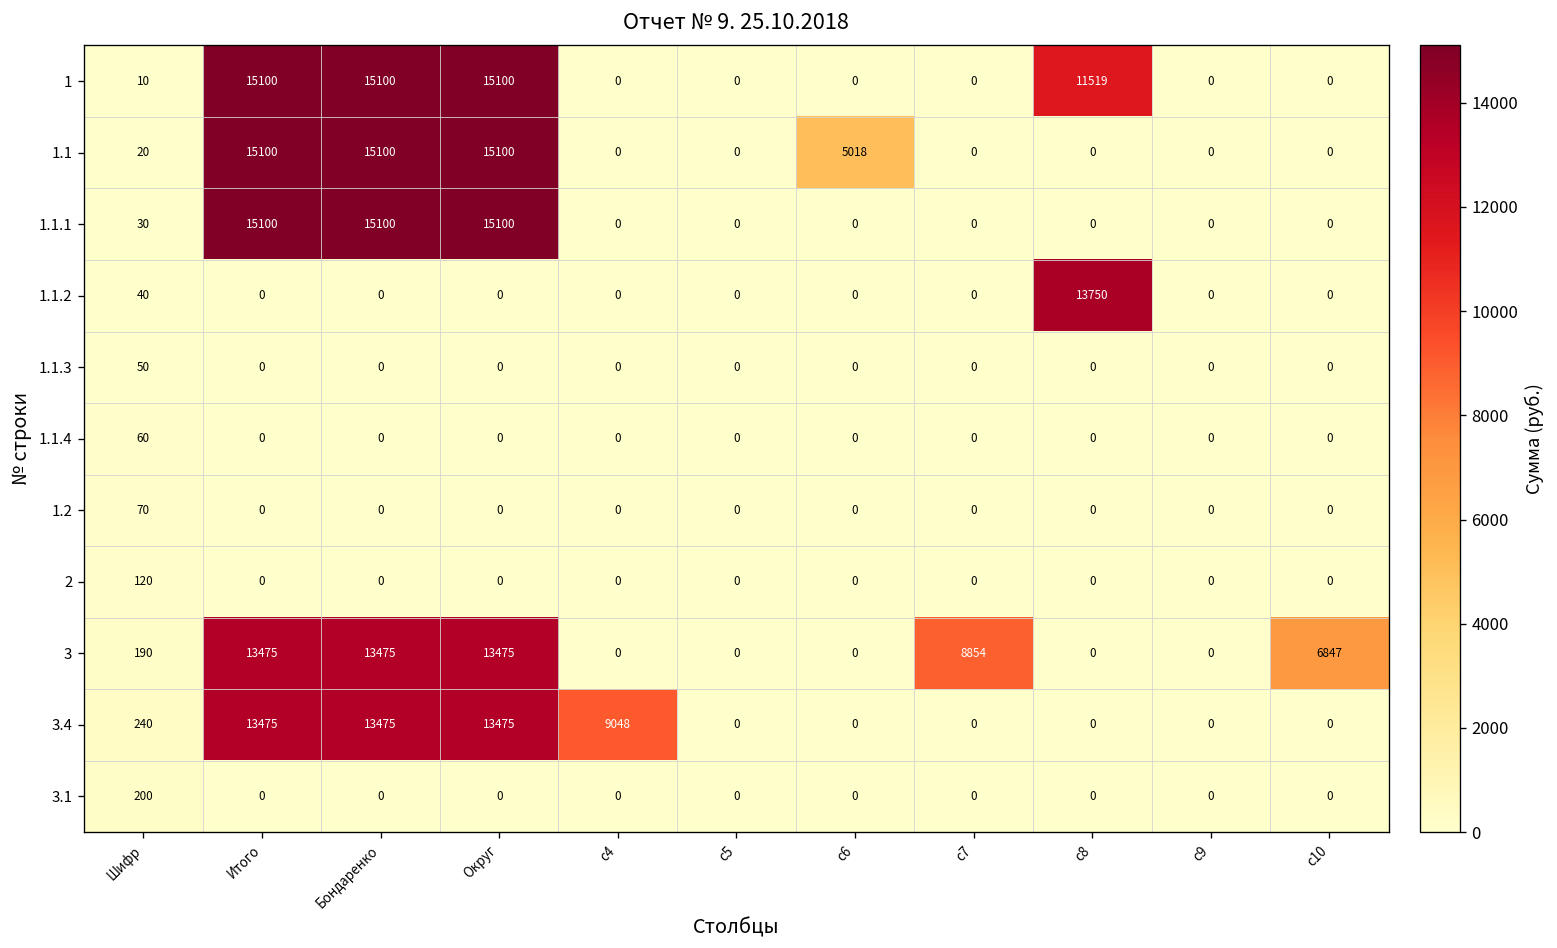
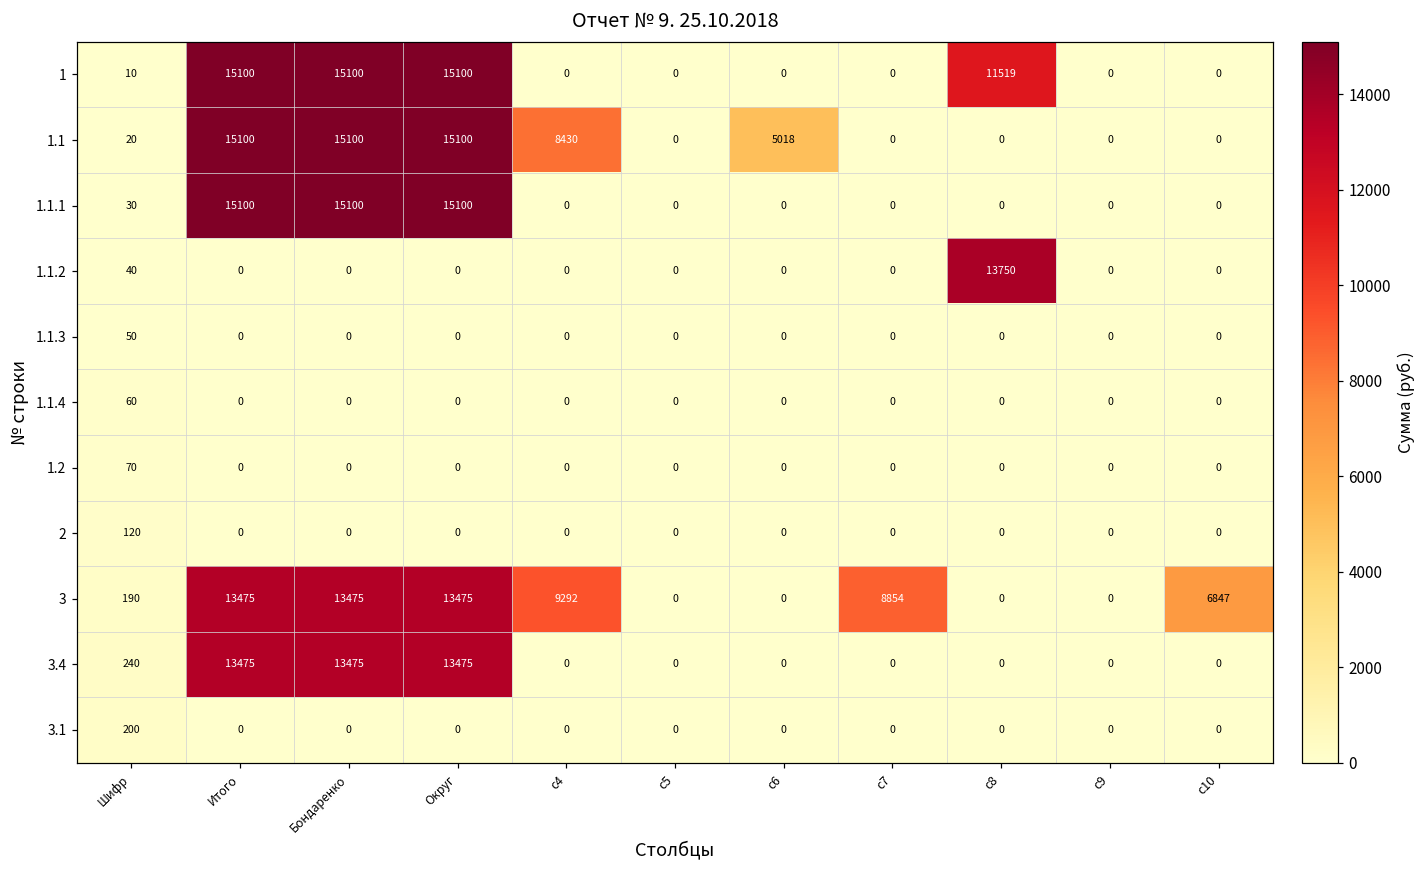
1.1, c4: 0 -> 8430
3, c4: 0 -> 9292
3.4, c4: 9048 -> 0
